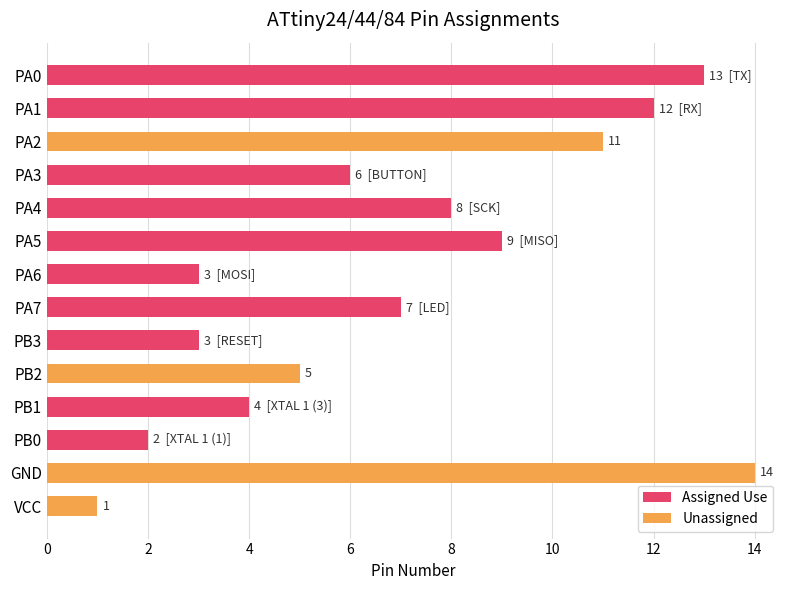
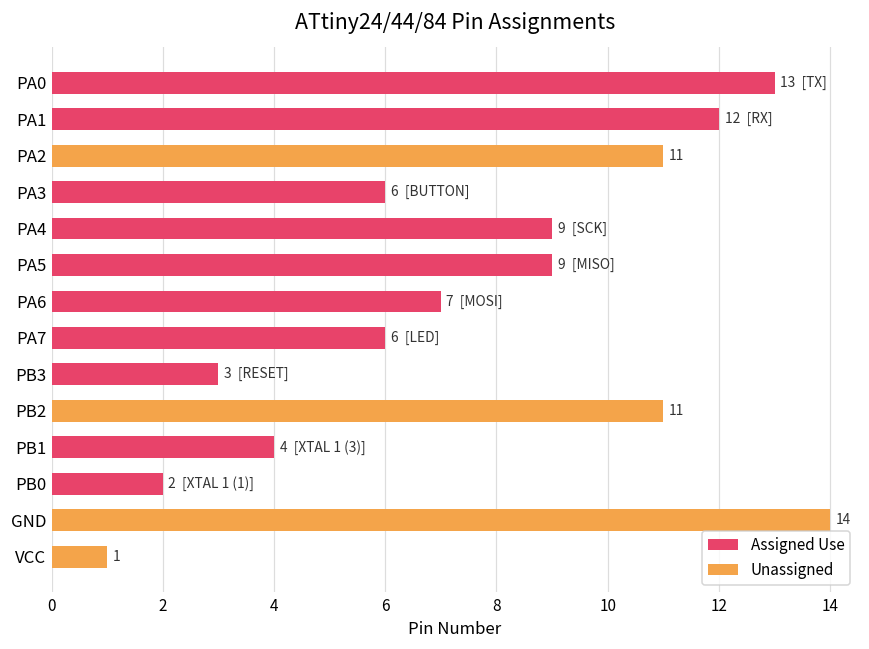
Assigned Use, PA4: 8 -> 9
Assigned Use, PA6: 3 -> 7
Assigned Use, PA7: 7 -> 6
Unassigned, PB2: 5 -> 11
